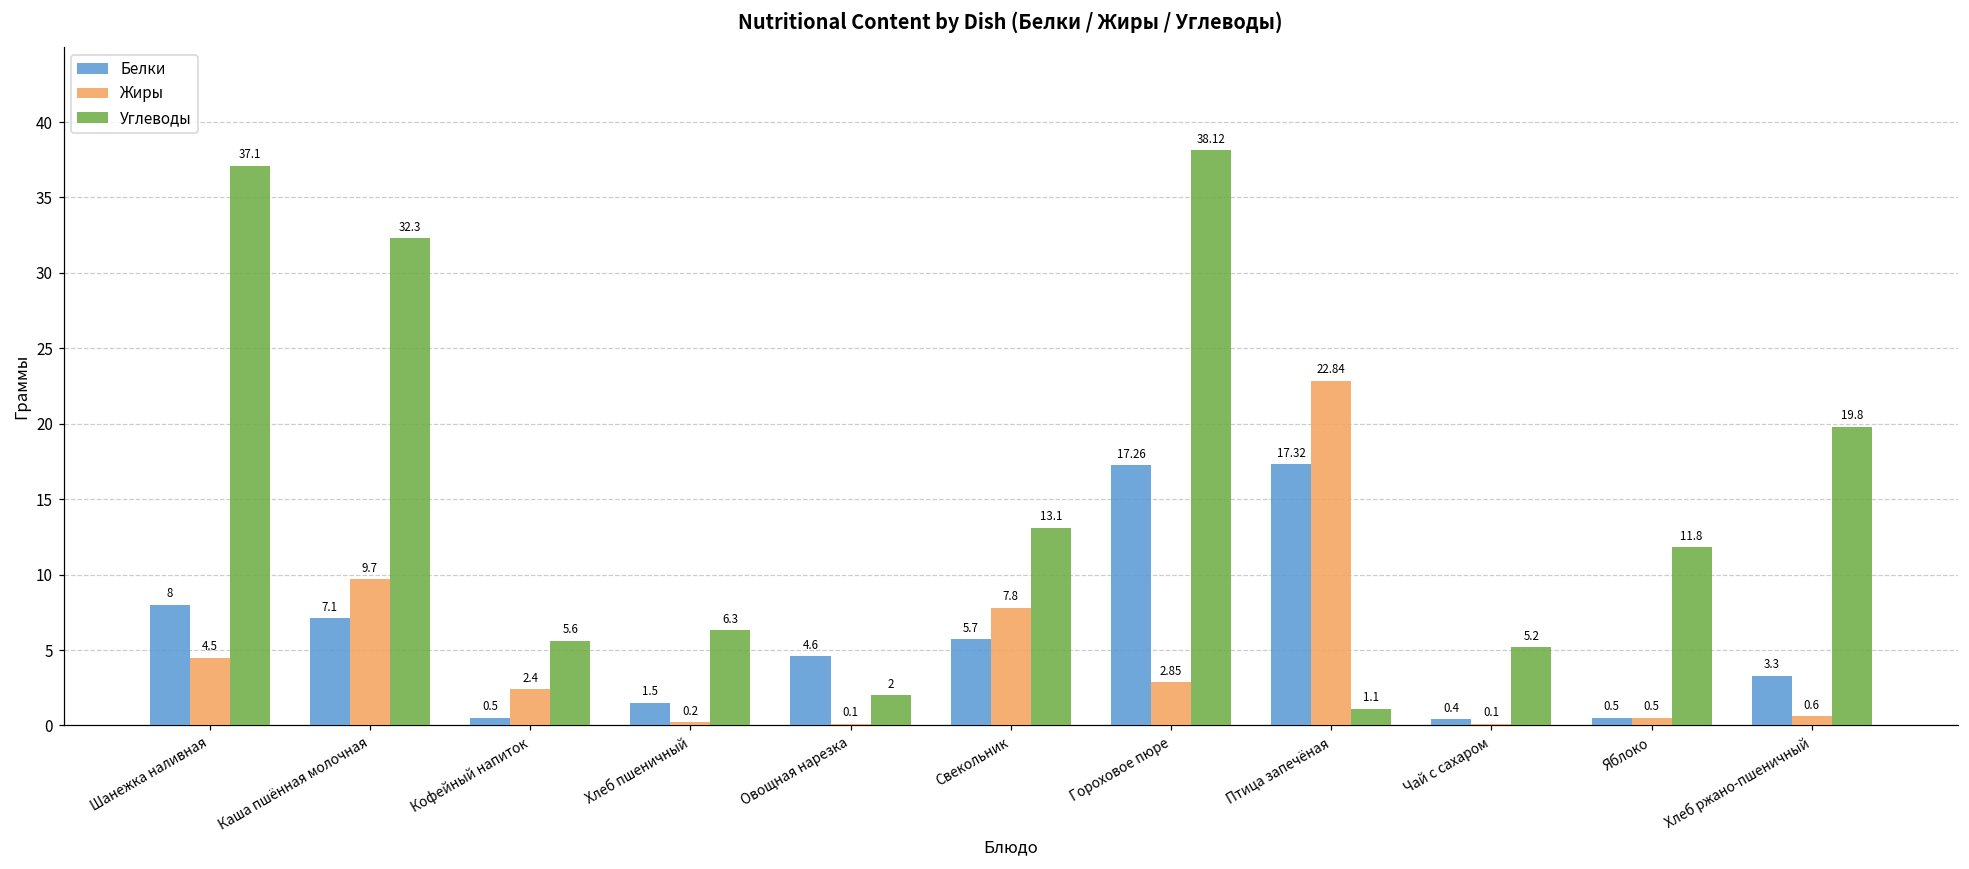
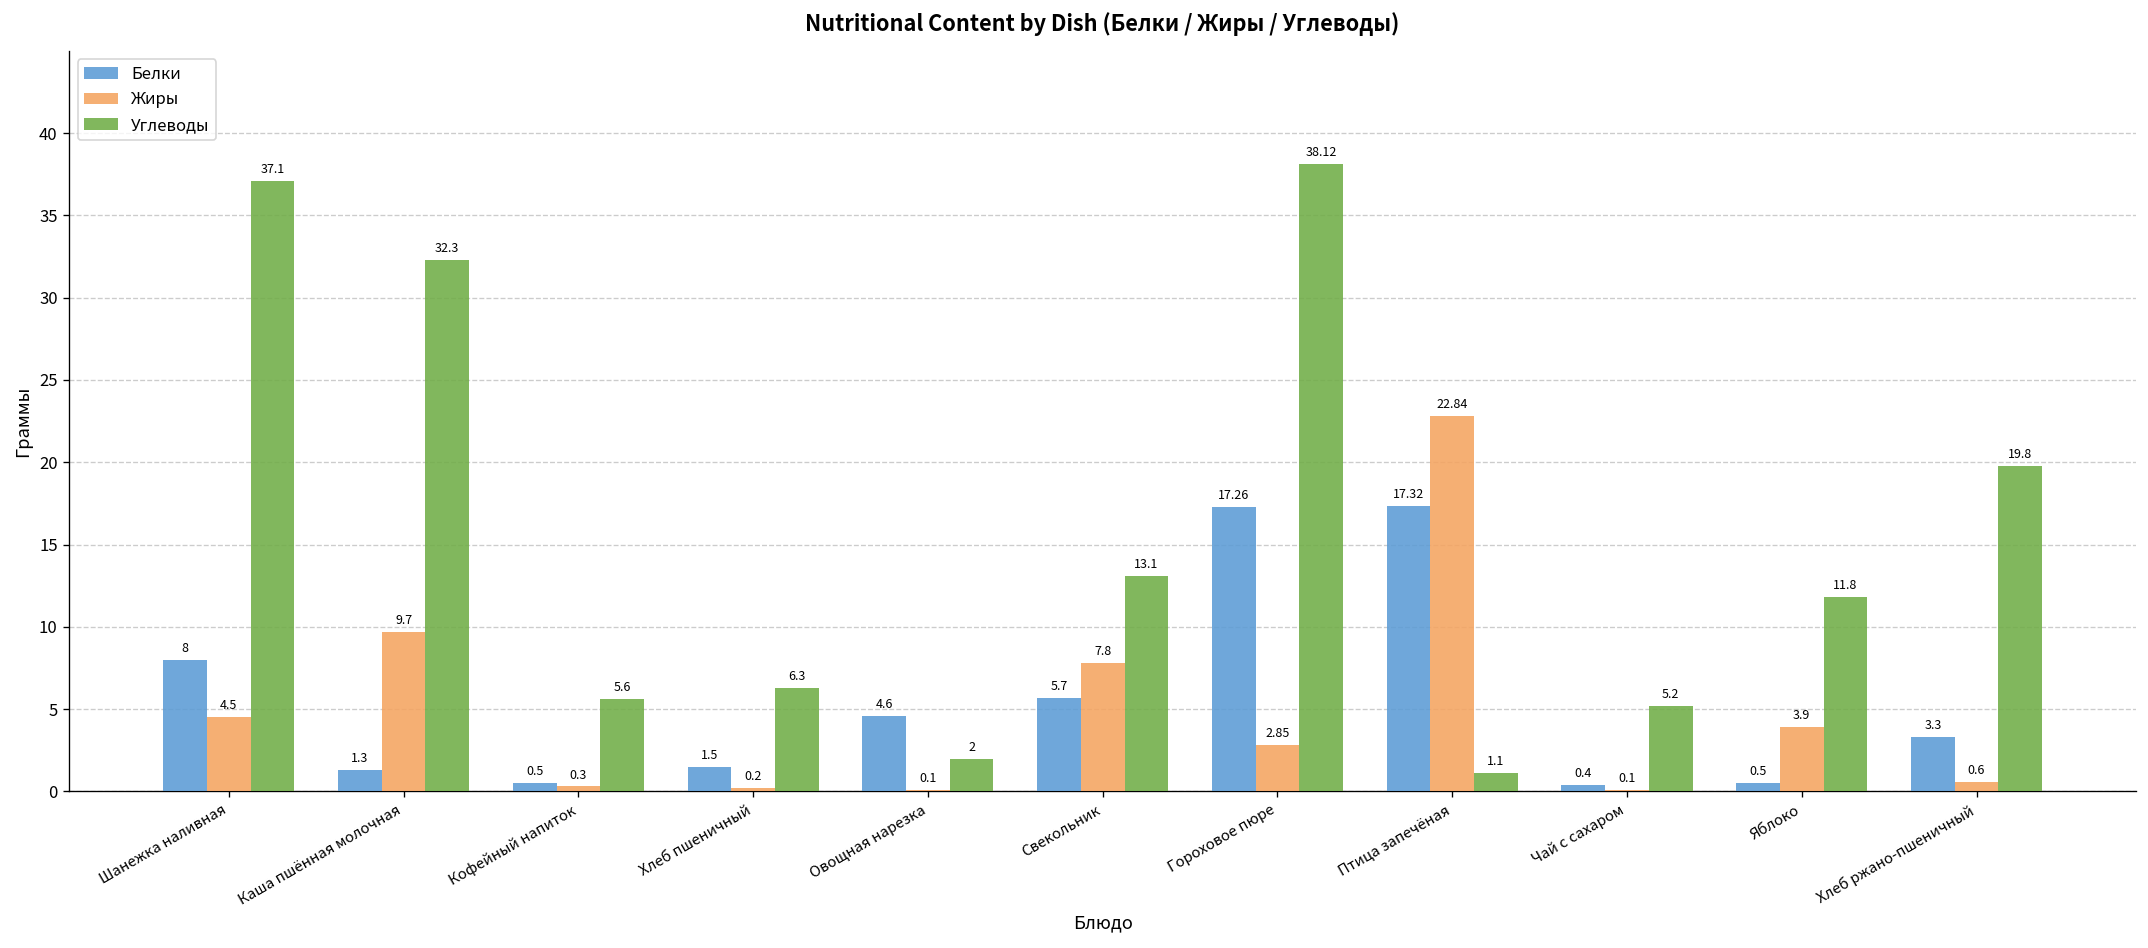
Белки, Каша пшённая молочная: 7.1 -> 1.3
Жиры, Кофейный напиток: 2.4 -> 0.3
Жиры, Яблоко: 0.5 -> 3.9
